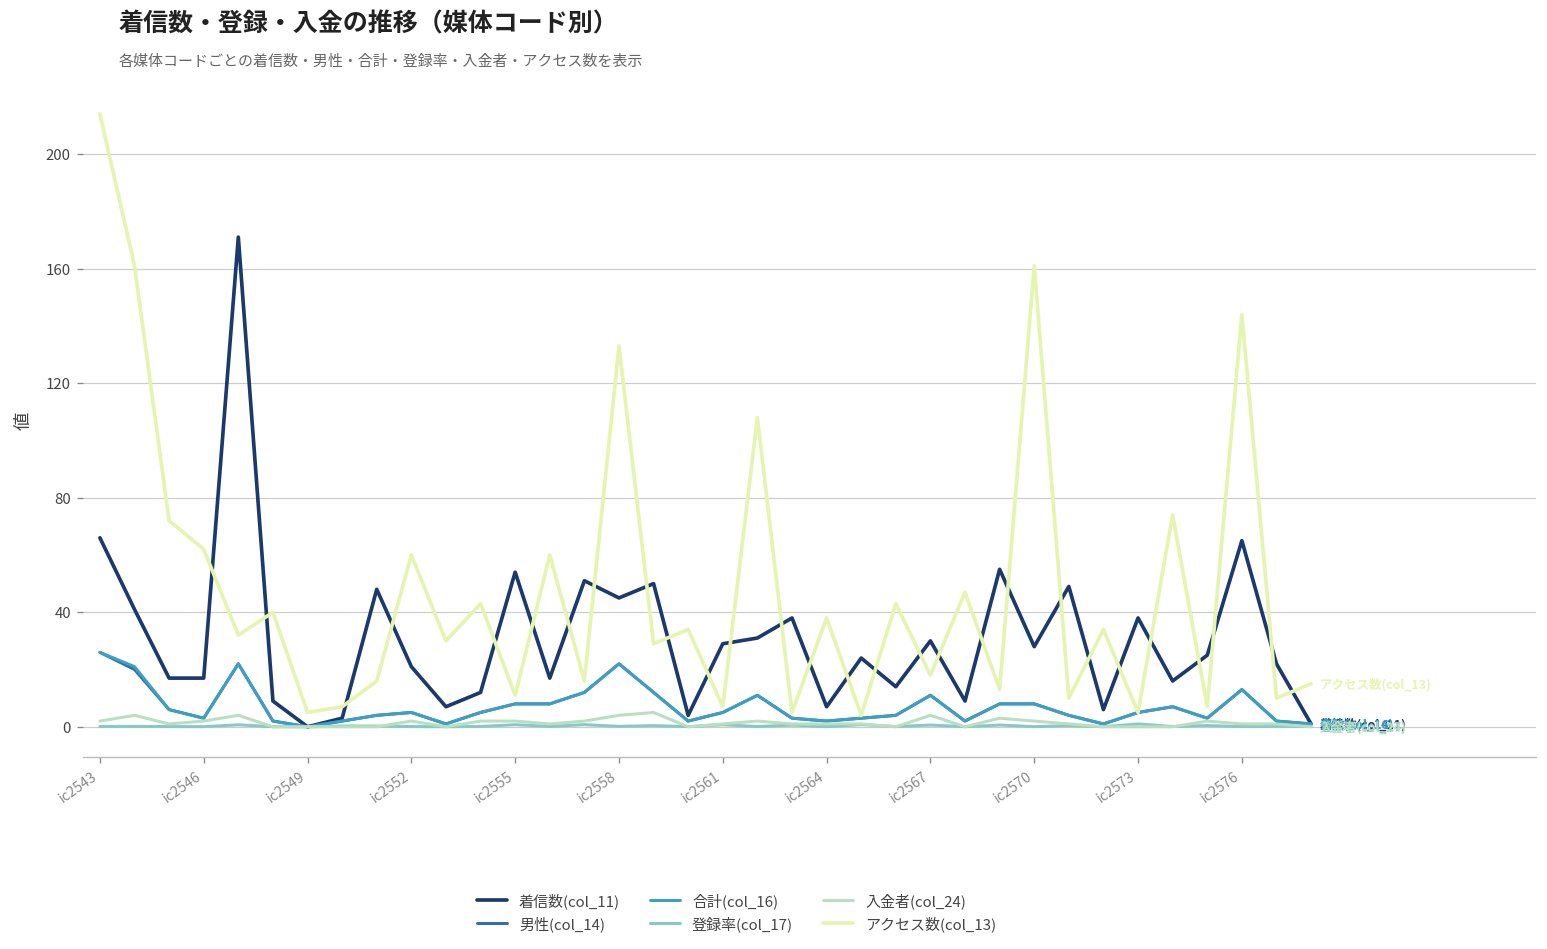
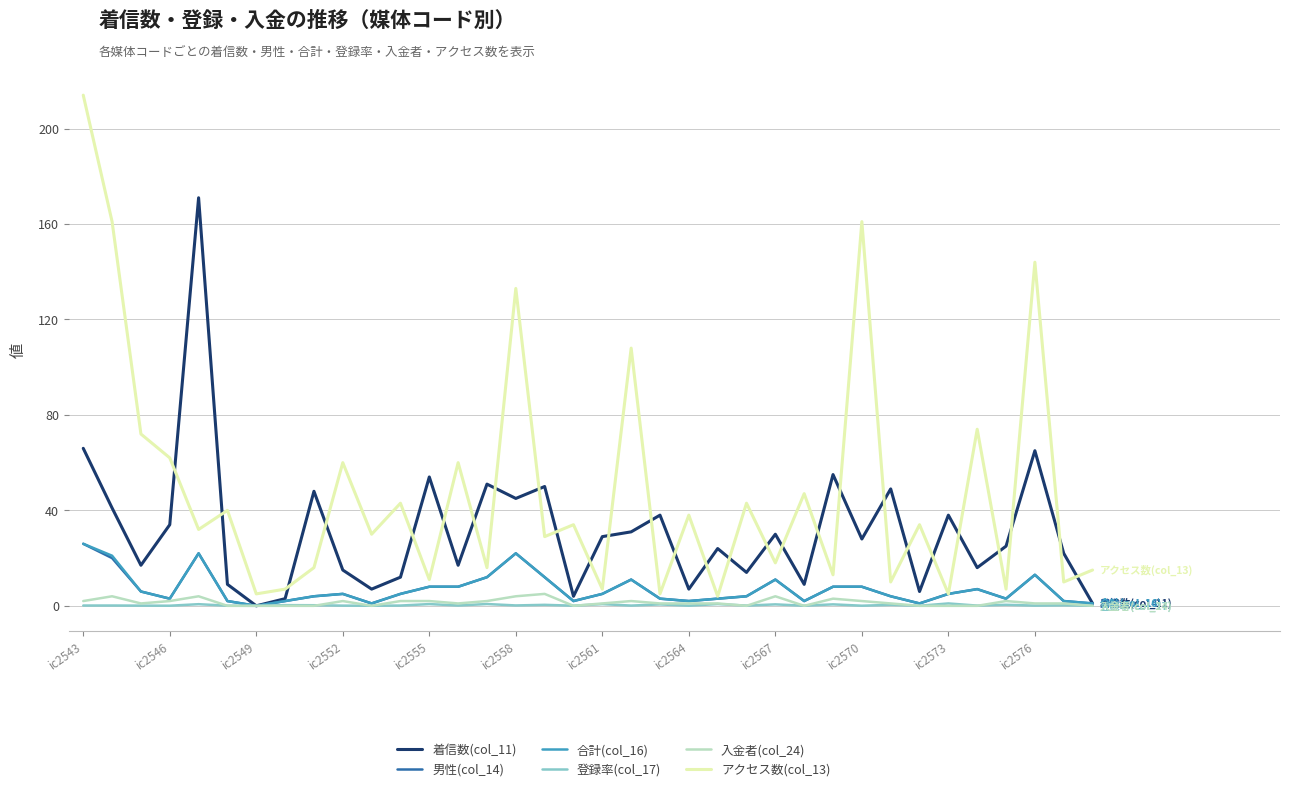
着信数(col_11), ic2546: 17 -> 34
着信数(col_11), ic2552: 21 -> 15
